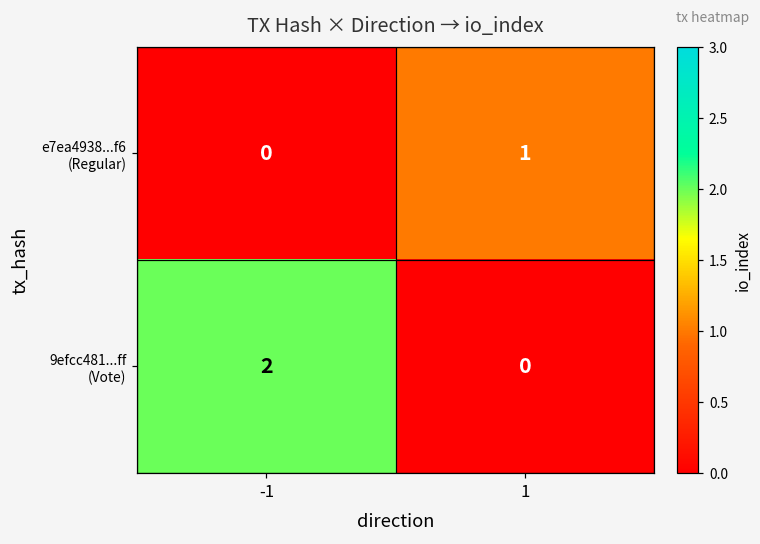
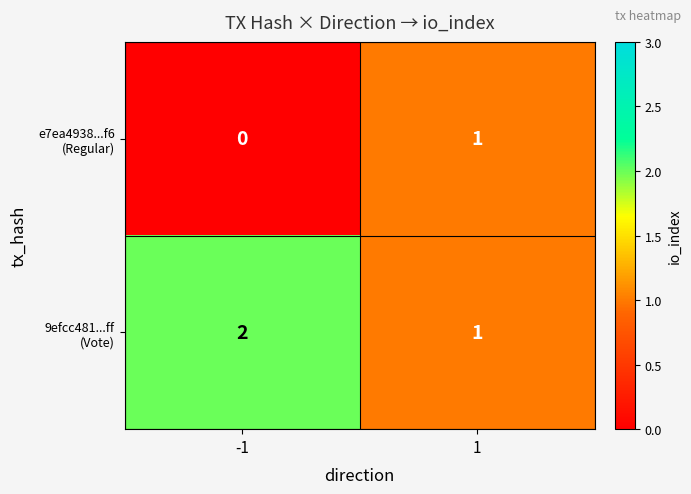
9efcc481...ff (Vote), 1: 0 -> 1
